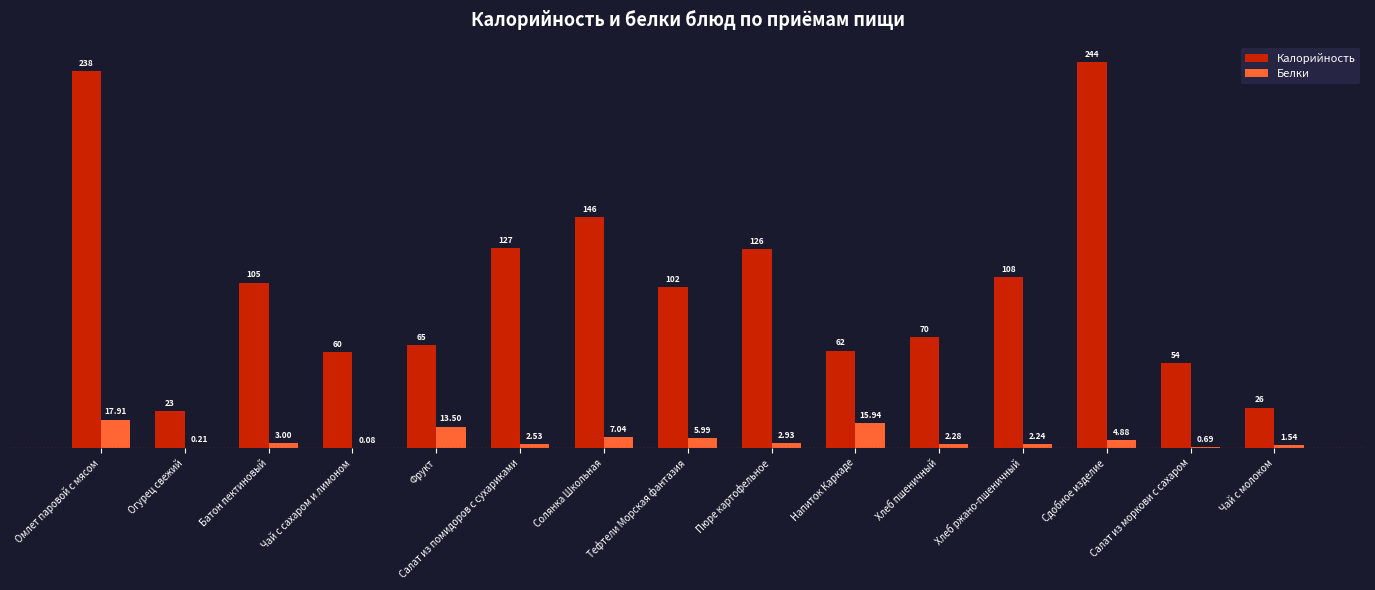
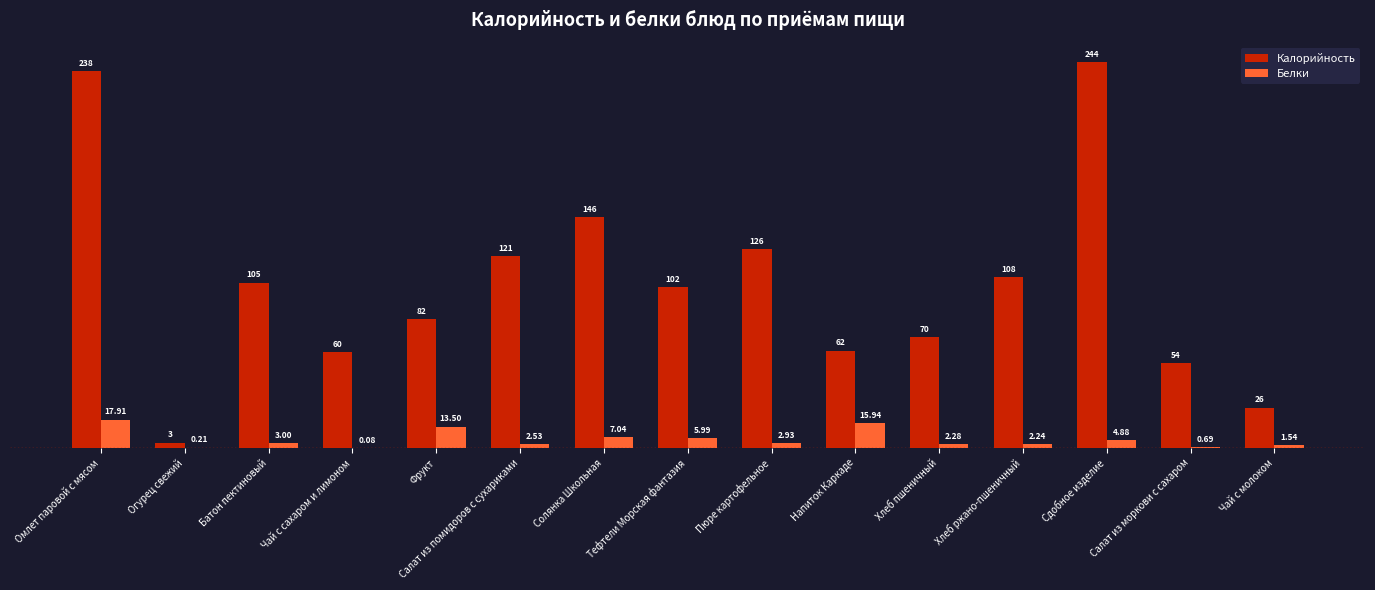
Калорийность, Огурец свежий: 23 -> 3
Калорийность, Фрукт: 65 -> 82
Калорийность, Салат из помидоров с сухариками: 127 -> 121
